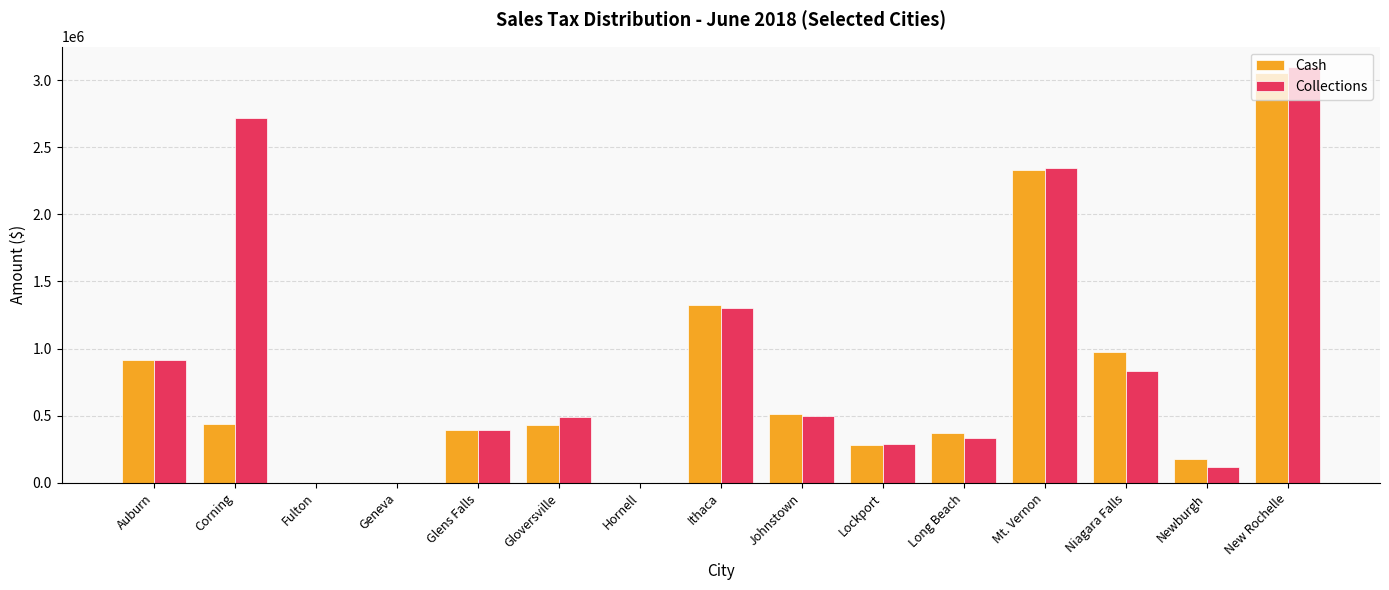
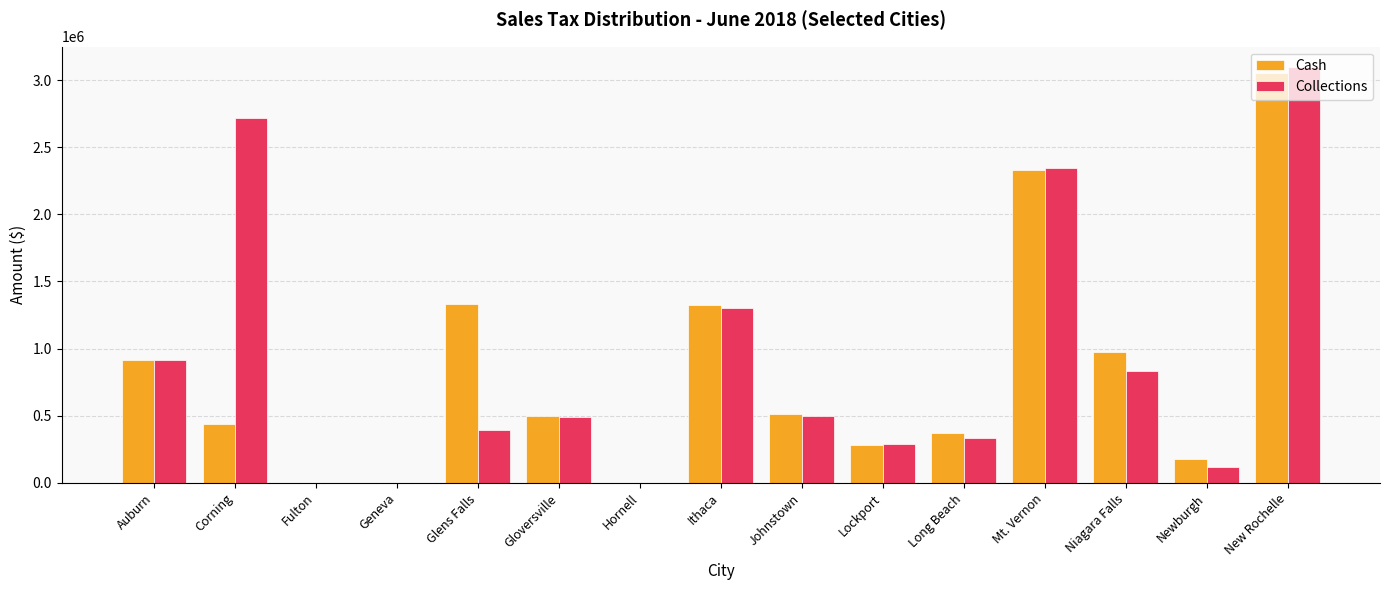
Cash, Glens Falls: 400000 -> 1330000
Cash, Gloversville: 430000 -> 500000
